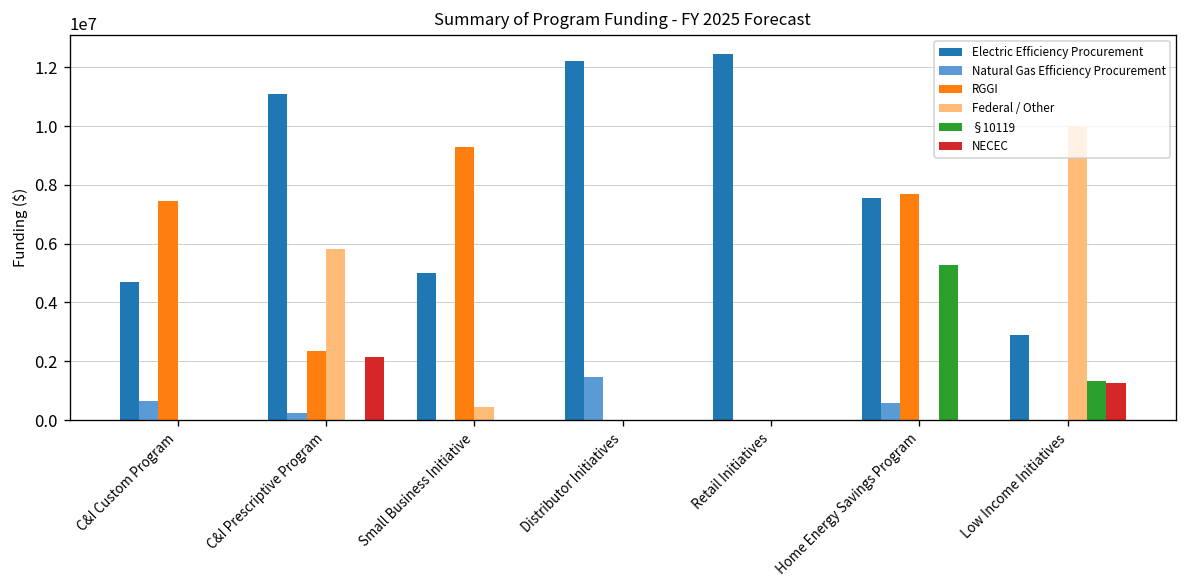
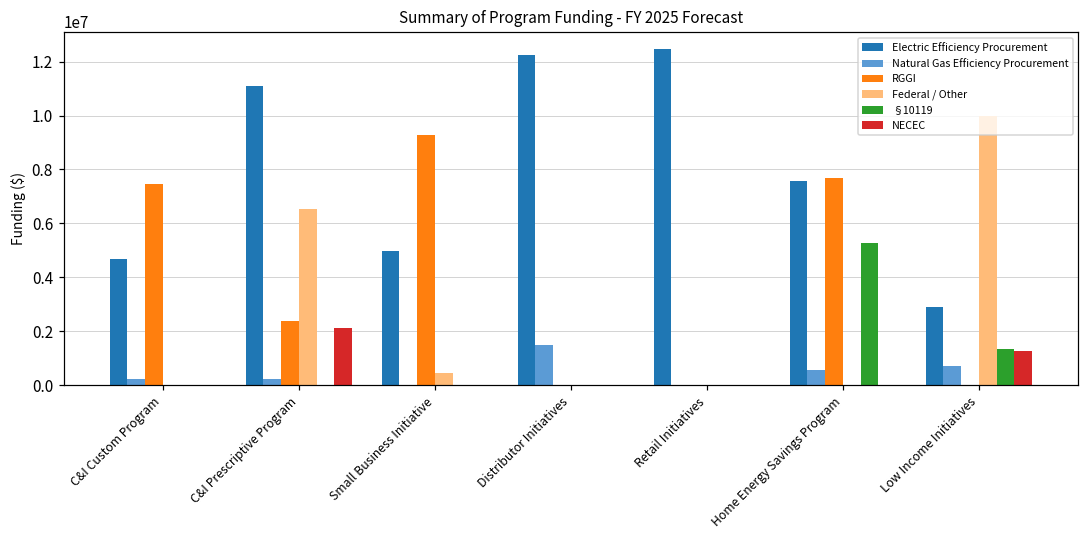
Natural Gas Efficiency Procurement, C&I Custom Program: 600000 -> 200000
Federal / Other, C&I Prescriptive Program: 5800000 -> 6500000
Natural Gas Efficiency Procurement, Low Income Initiatives: 0 -> 700000
